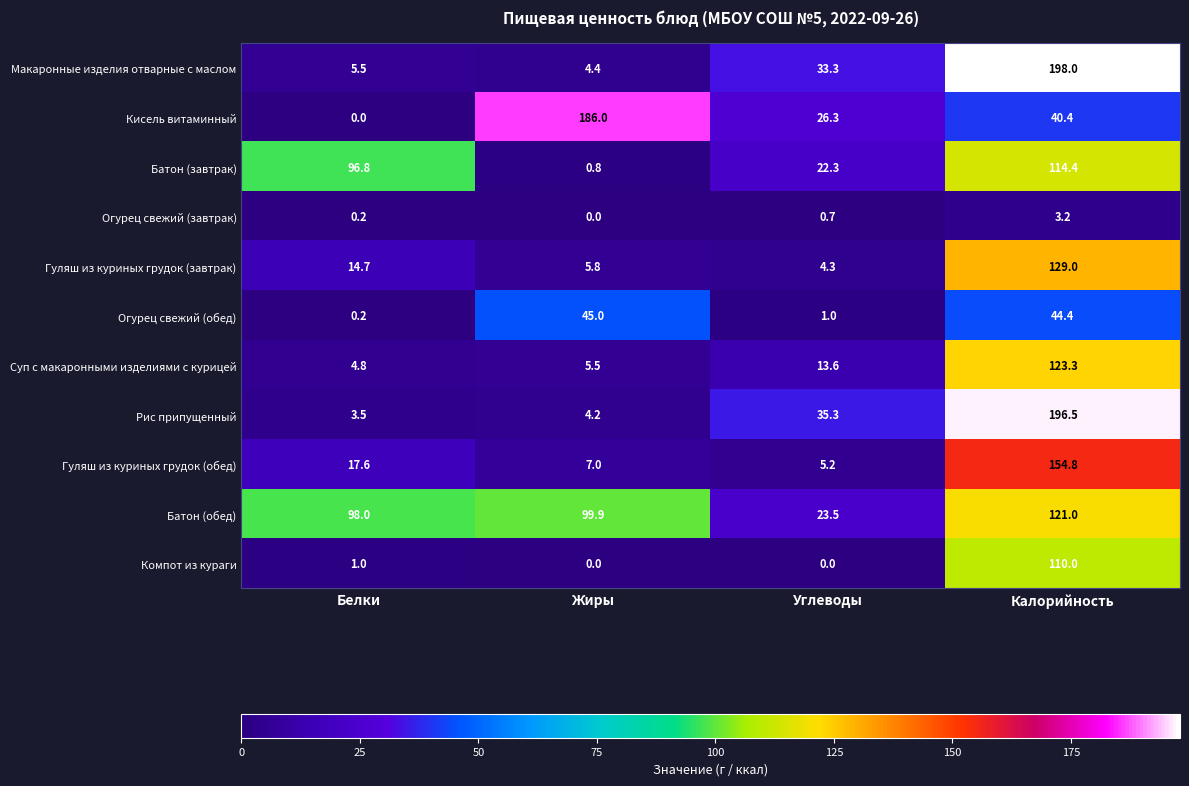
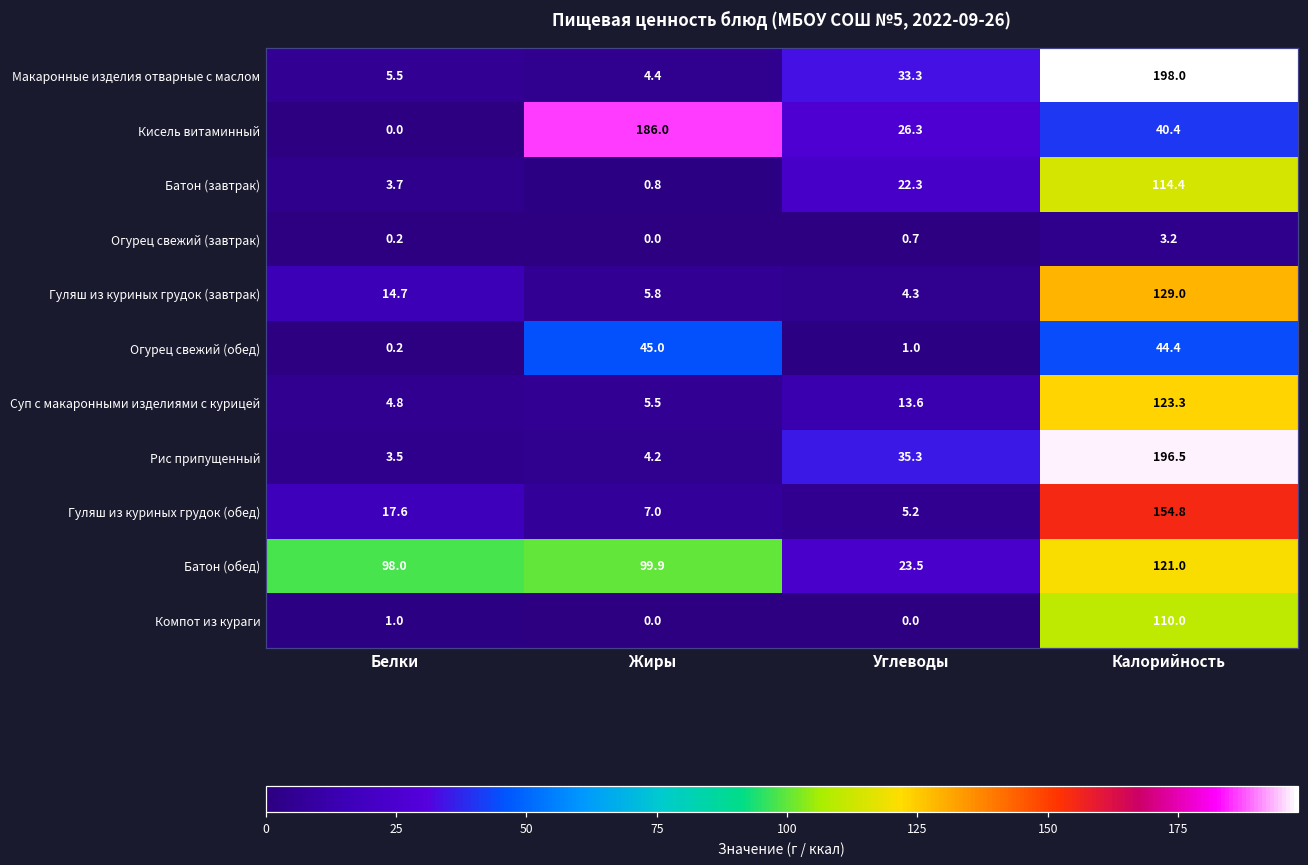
Батон (завтрак), Белки: 96.8 -> 3.7
